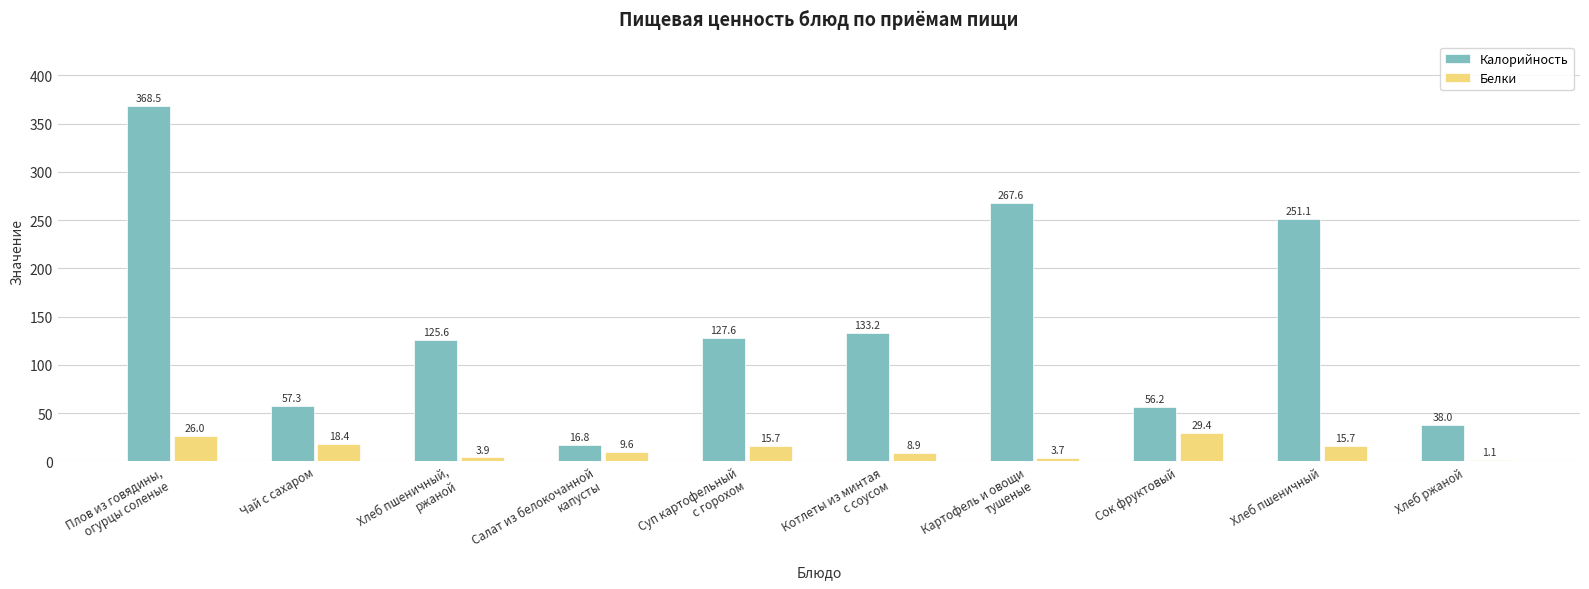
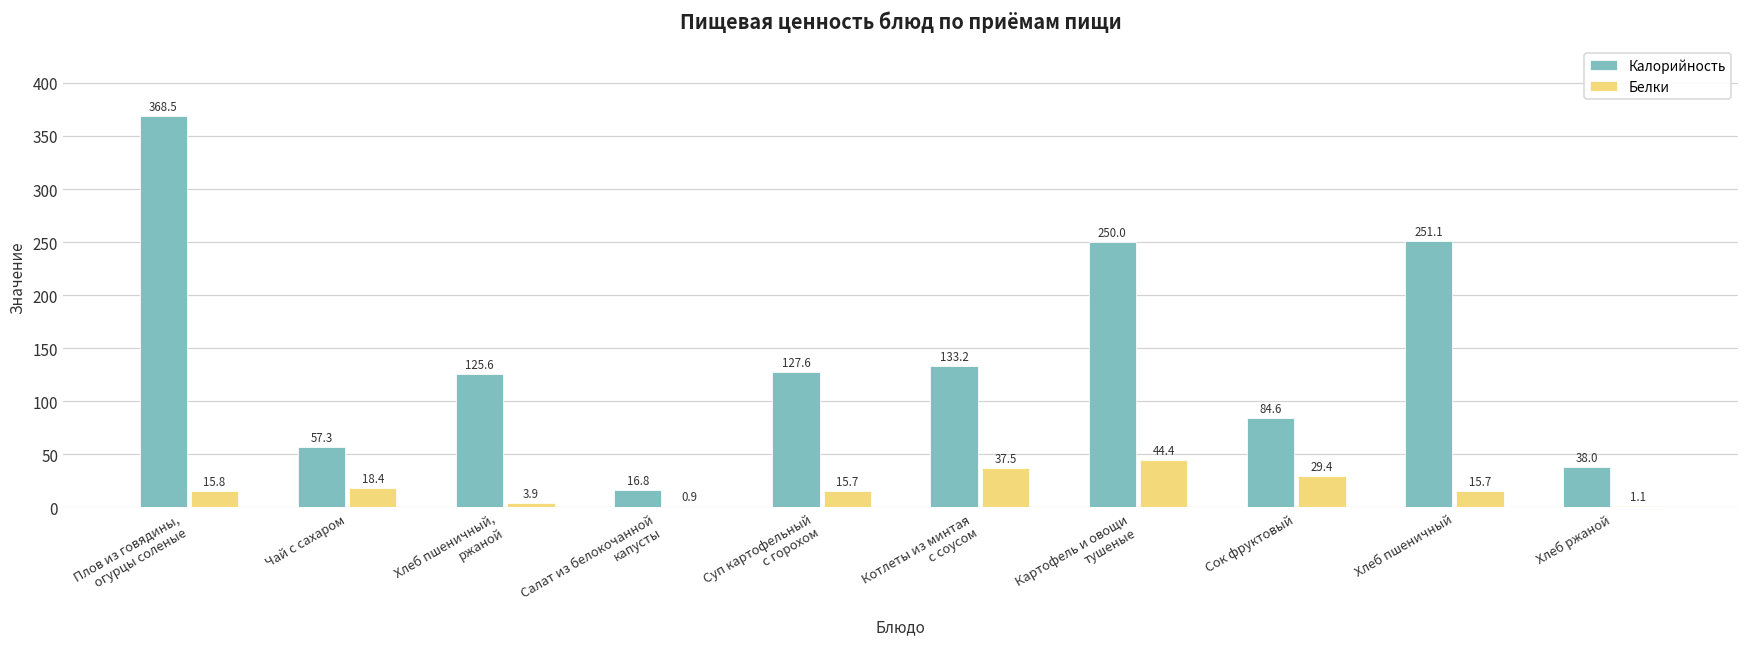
Белки, Плов из говядины, огурцы соленые: 26.0 -> 15.8
Белки, Салат из белокочанной капусты: 9.6 -> 0.9
Белки, Котлеты из минтая с соусом: 8.9 -> 37.5
Калорийность, Картофель и овощи тушеные: 267.6 -> 250.0
Белки, Картофель и овощи тушеные: 3.7 -> 44.4
Калорийность, Сок фруктовый: 56.2 -> 84.6
